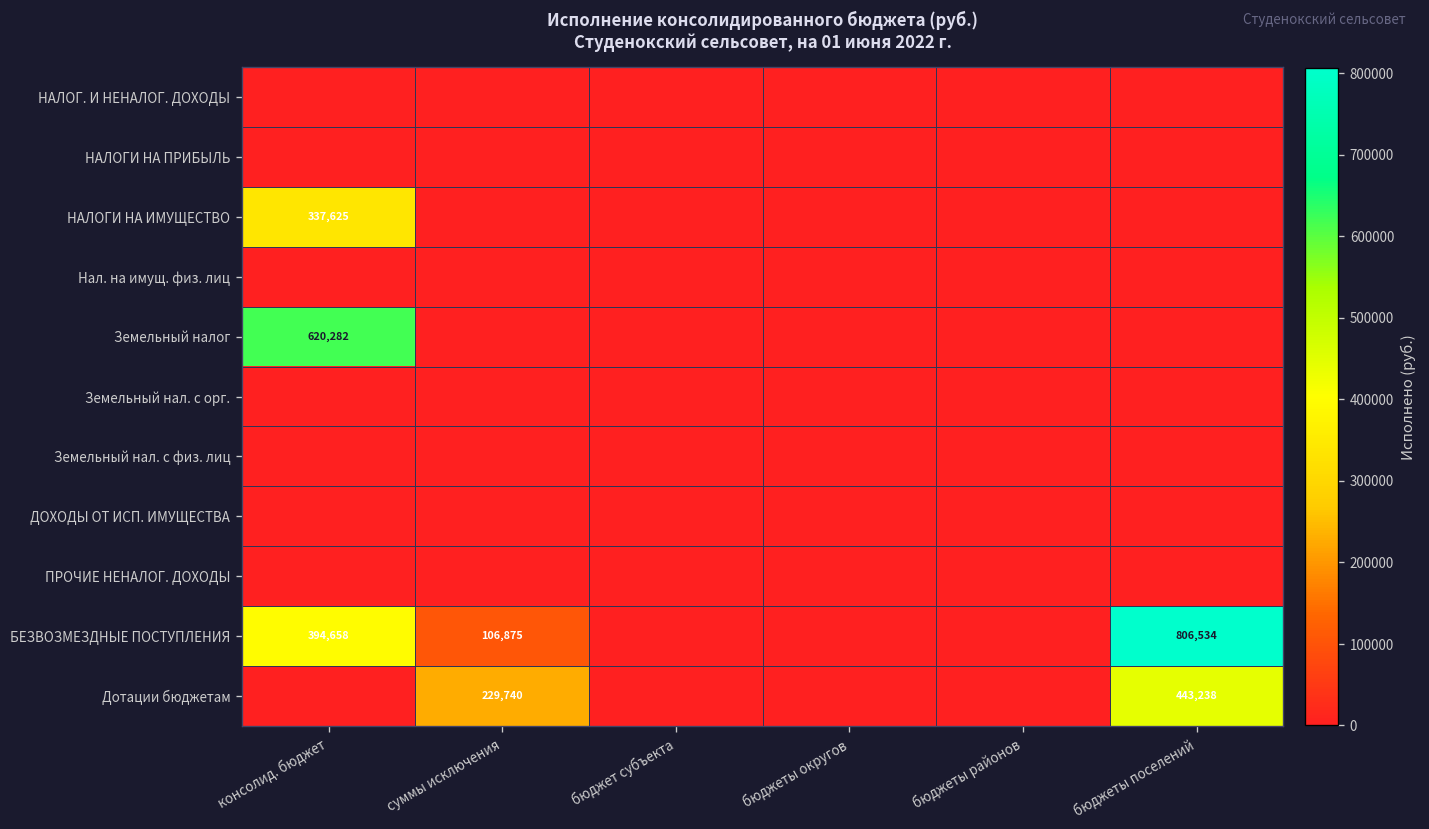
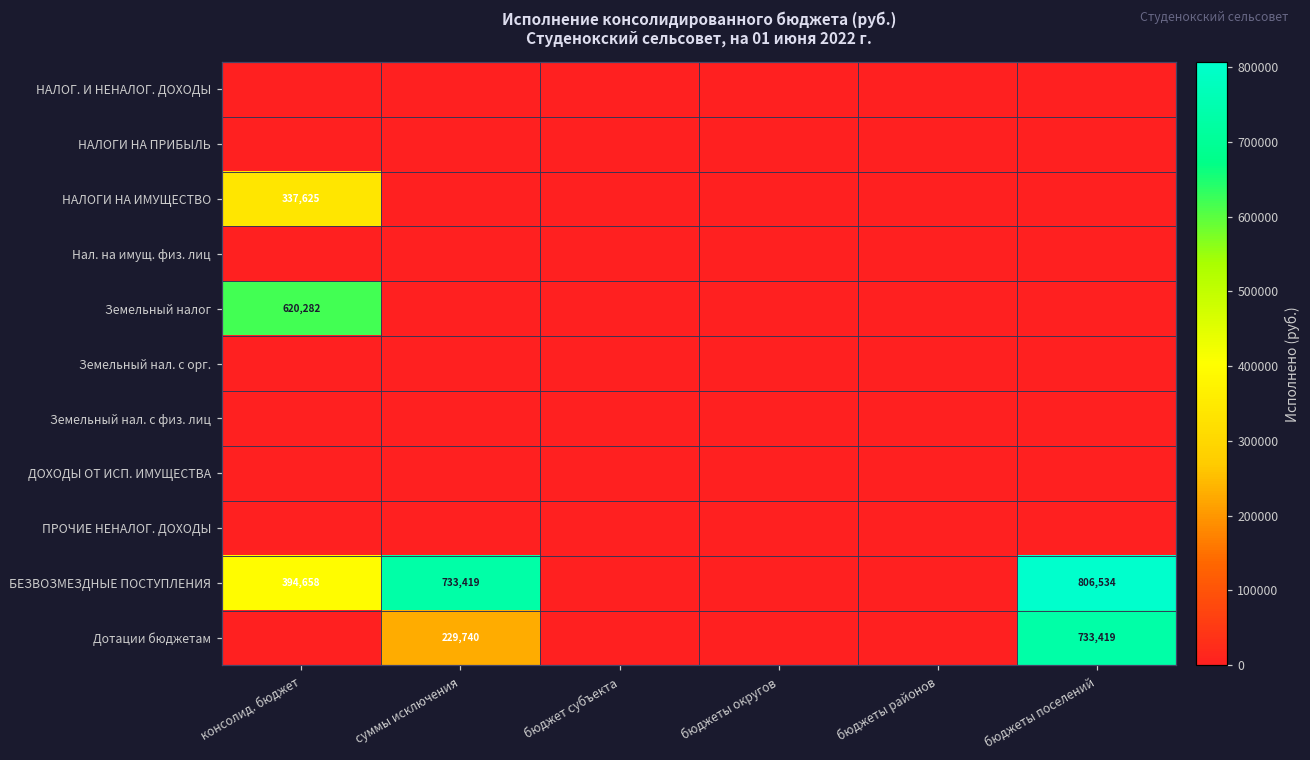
БЕЗВОЗМЕЗДНЫЕ ПОСТУПЛЕНИЯ, суммы исключения: 106,875 -> 733,419
Дотации бюджетам, бюджеты поселений: 443,238 -> 733,419
